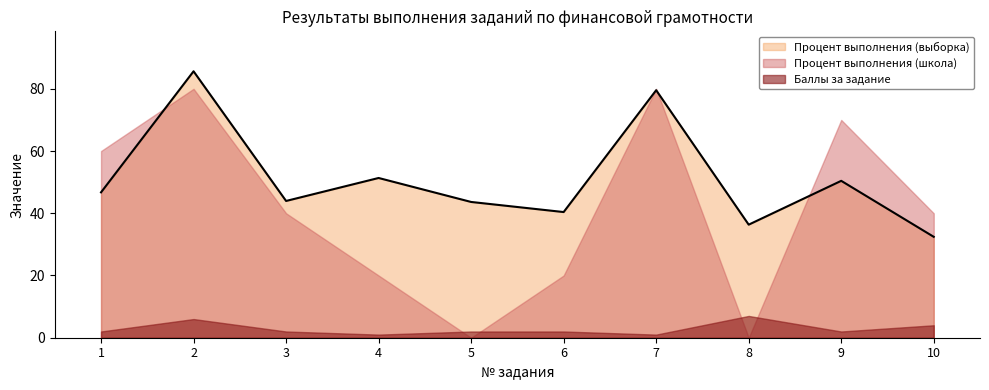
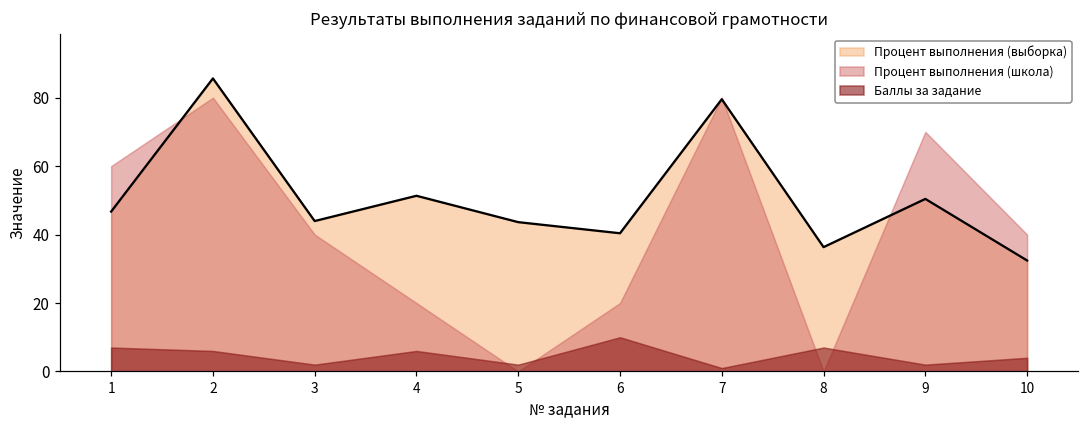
Баллы за задание, 1: 2 -> 7
Баллы за задание, 4: 1 -> 6
Баллы за задание, 6: 2 -> 10
